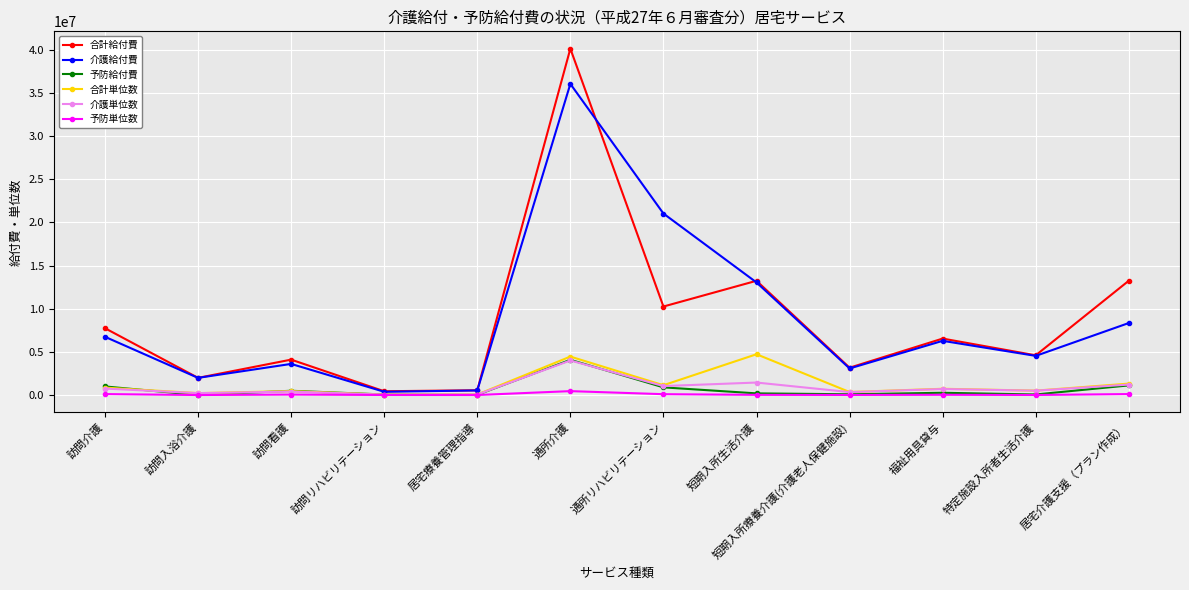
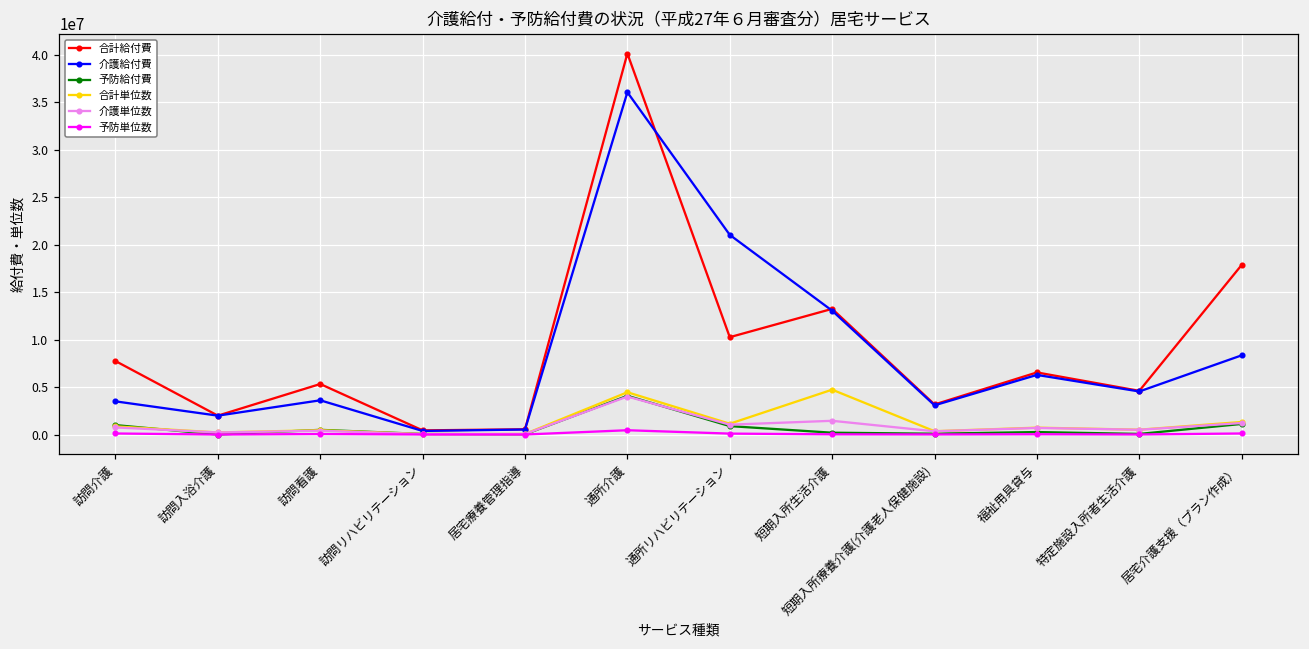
介護給付費, 訪問介護: 7000000 -> 3000000
合計給付費, 訪問看護: 4000000 -> 5000000
合計給付費, 居宅介護支援（プラン作成）: 13000000 -> 18000000
